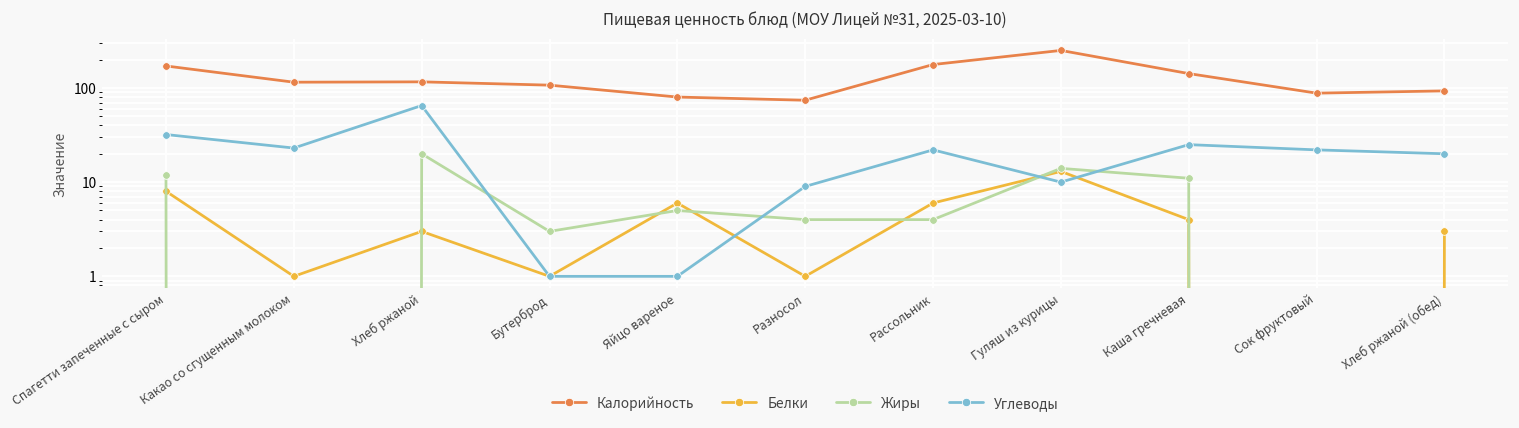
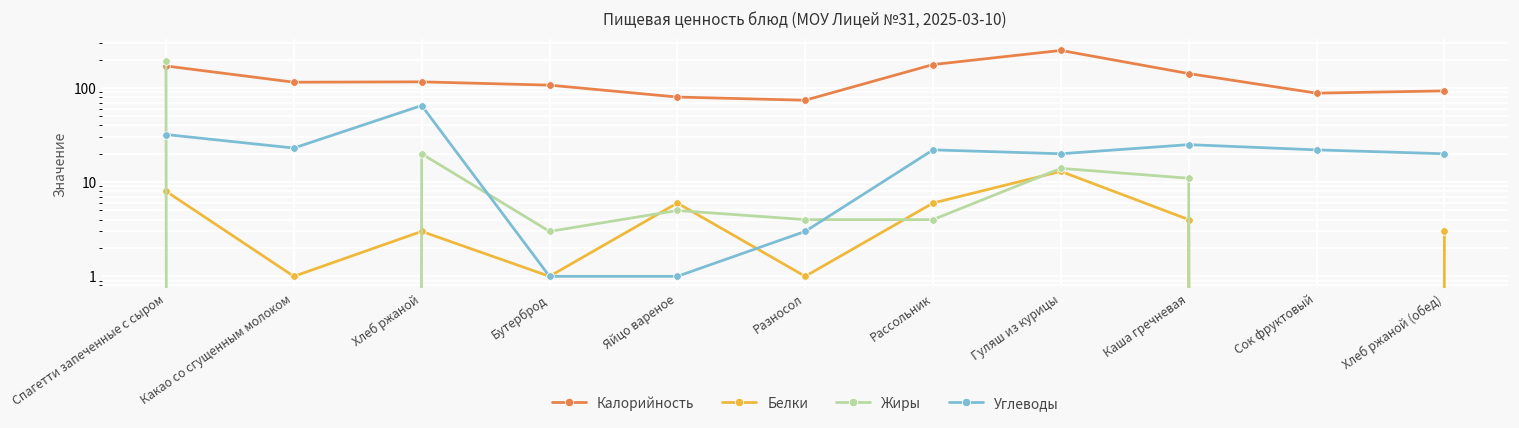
Жиры, Спагетти запеченные с сыром: 12 -> 200
Углеводы, Разносол: 9 -> 3
Углеводы, Гуляш из курицы: 10 -> 20
